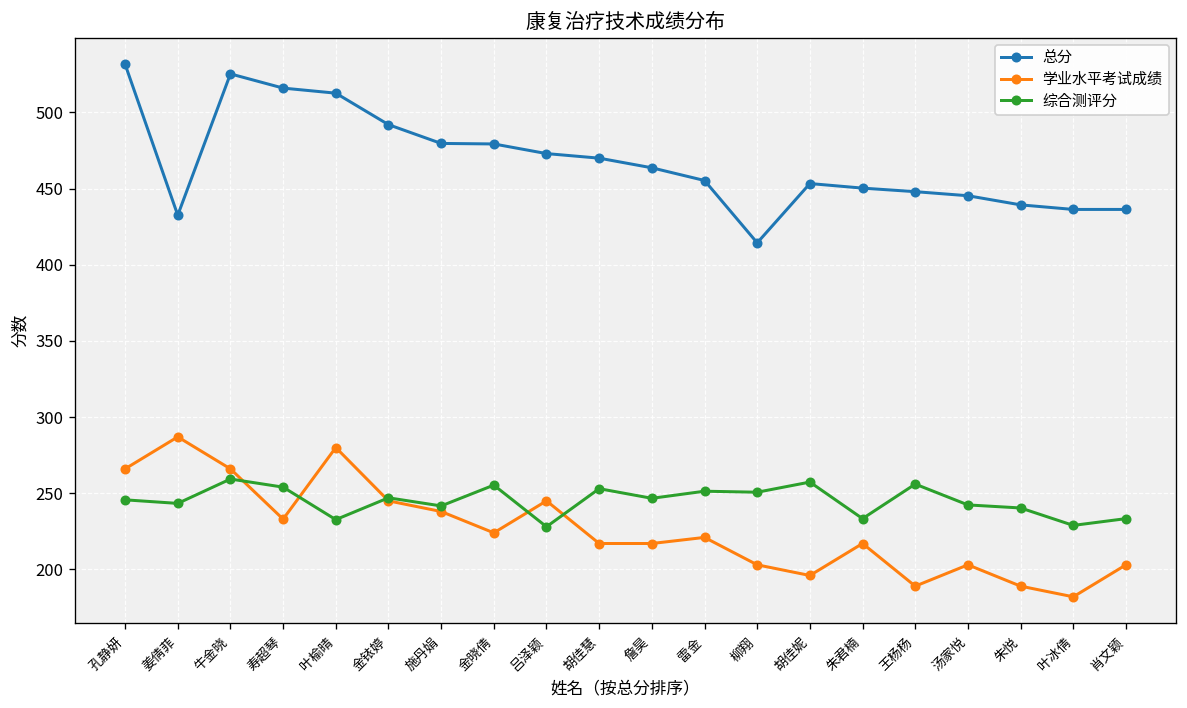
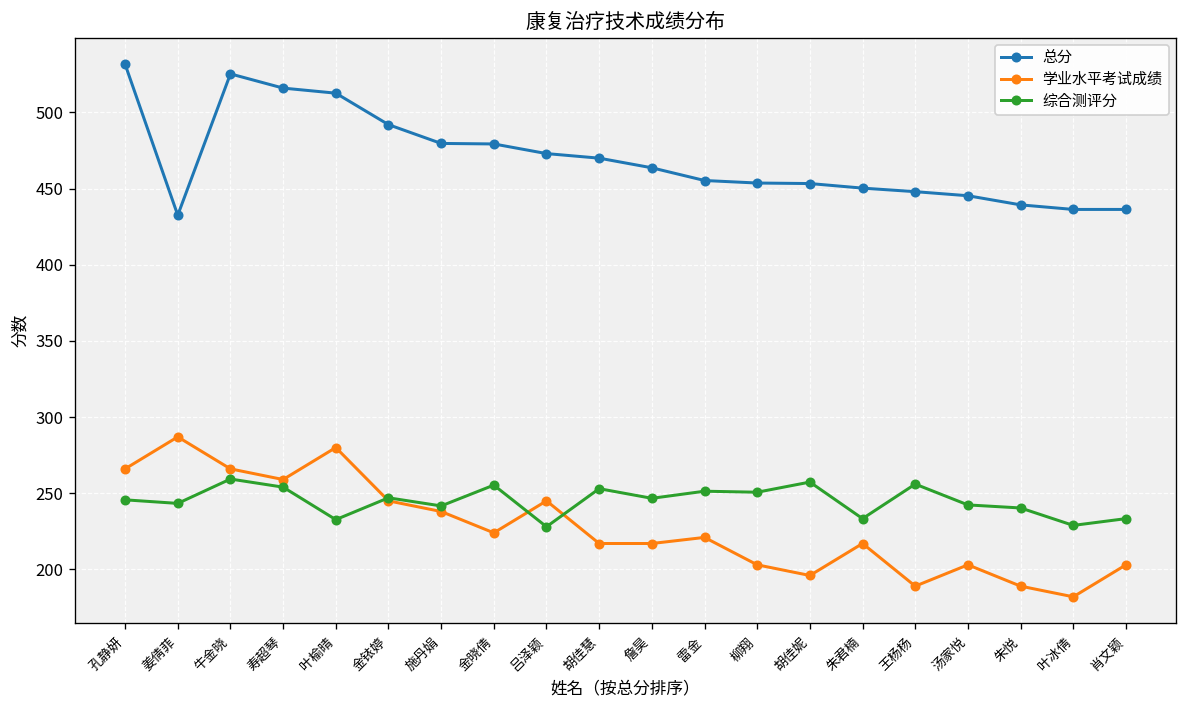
学业水平考试成绩, 寿超琴: 233 -> 259
总分, 柳翔: 414 -> 454
